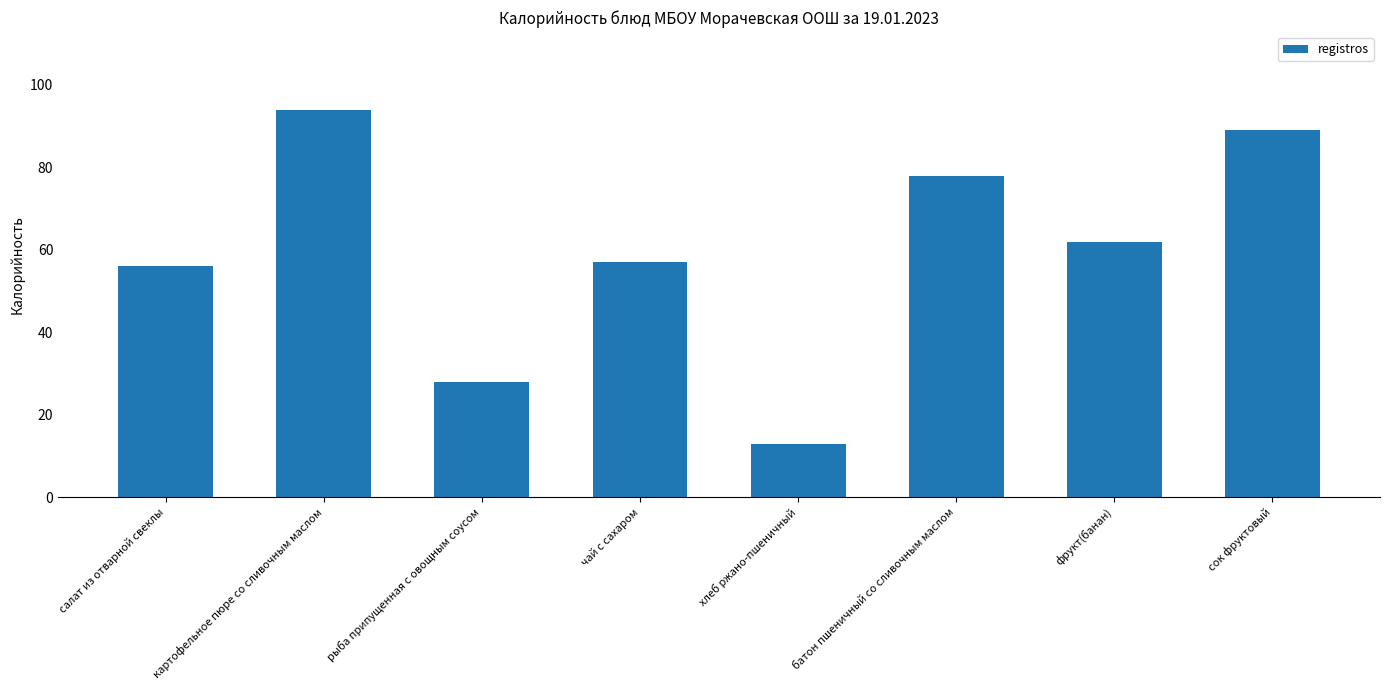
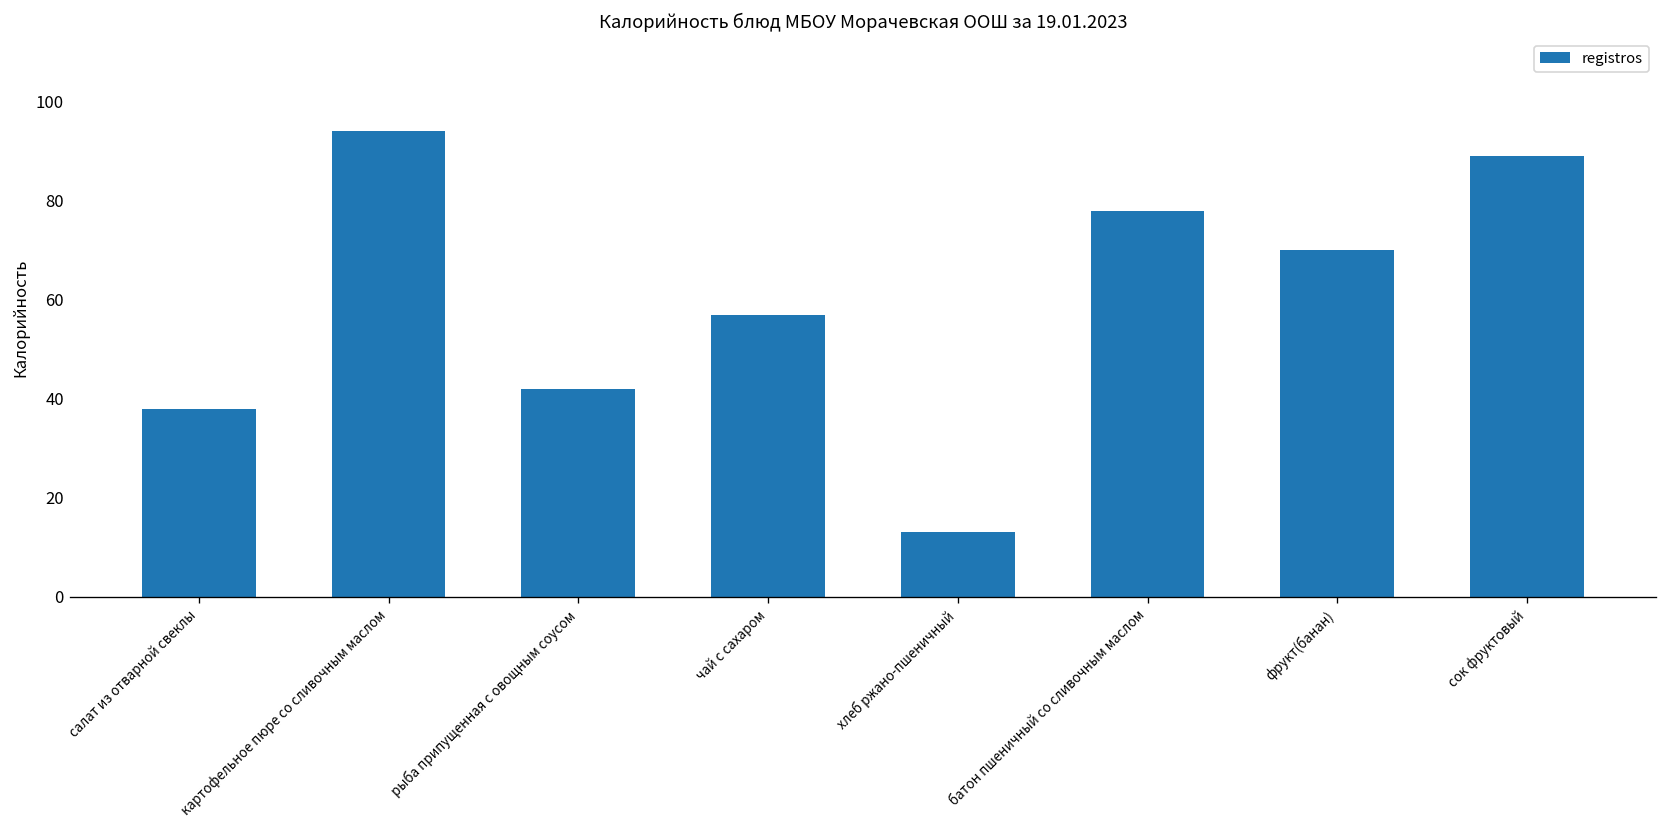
салат из отварной свеклы: 56 -> 38
рыба припущенная с овощным соусом: 28 -> 42
фрукт(банан): 62 -> 70
